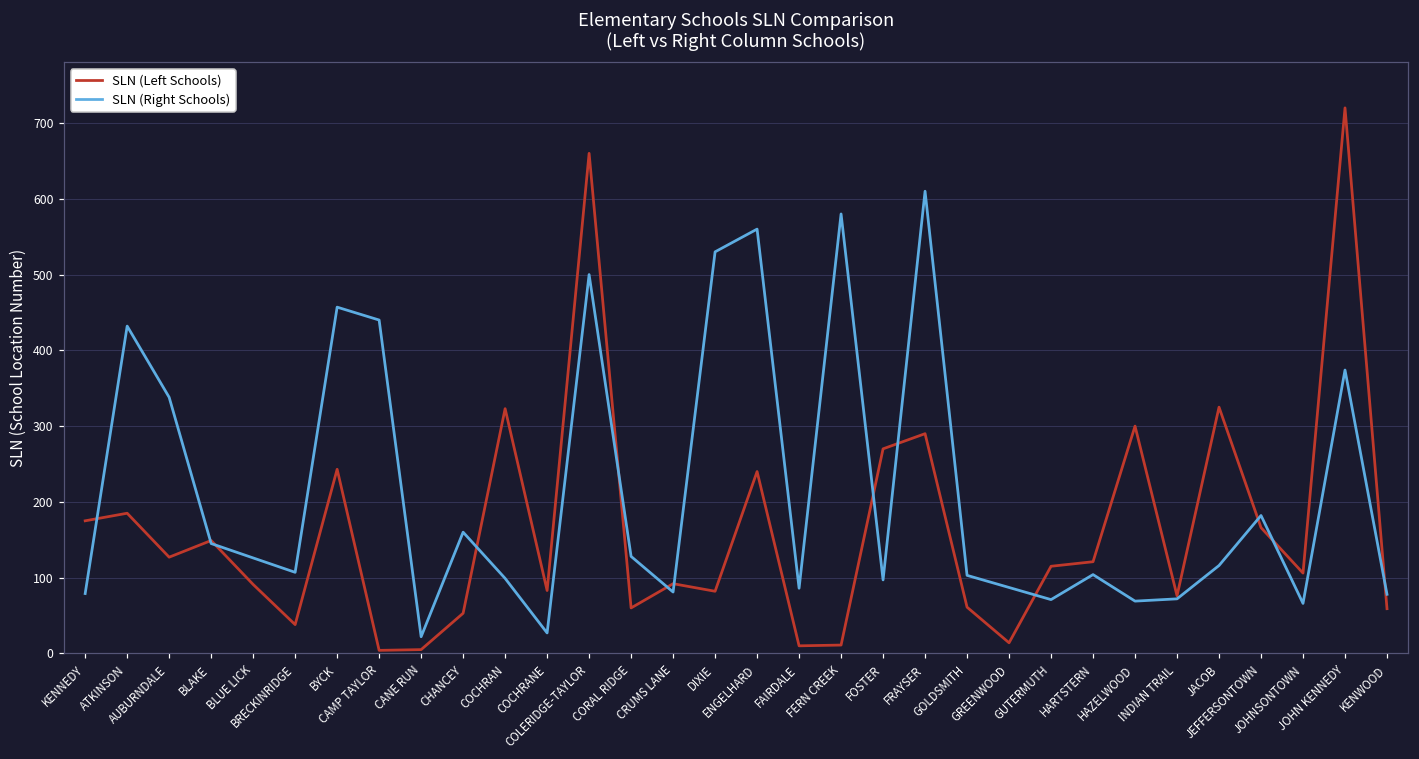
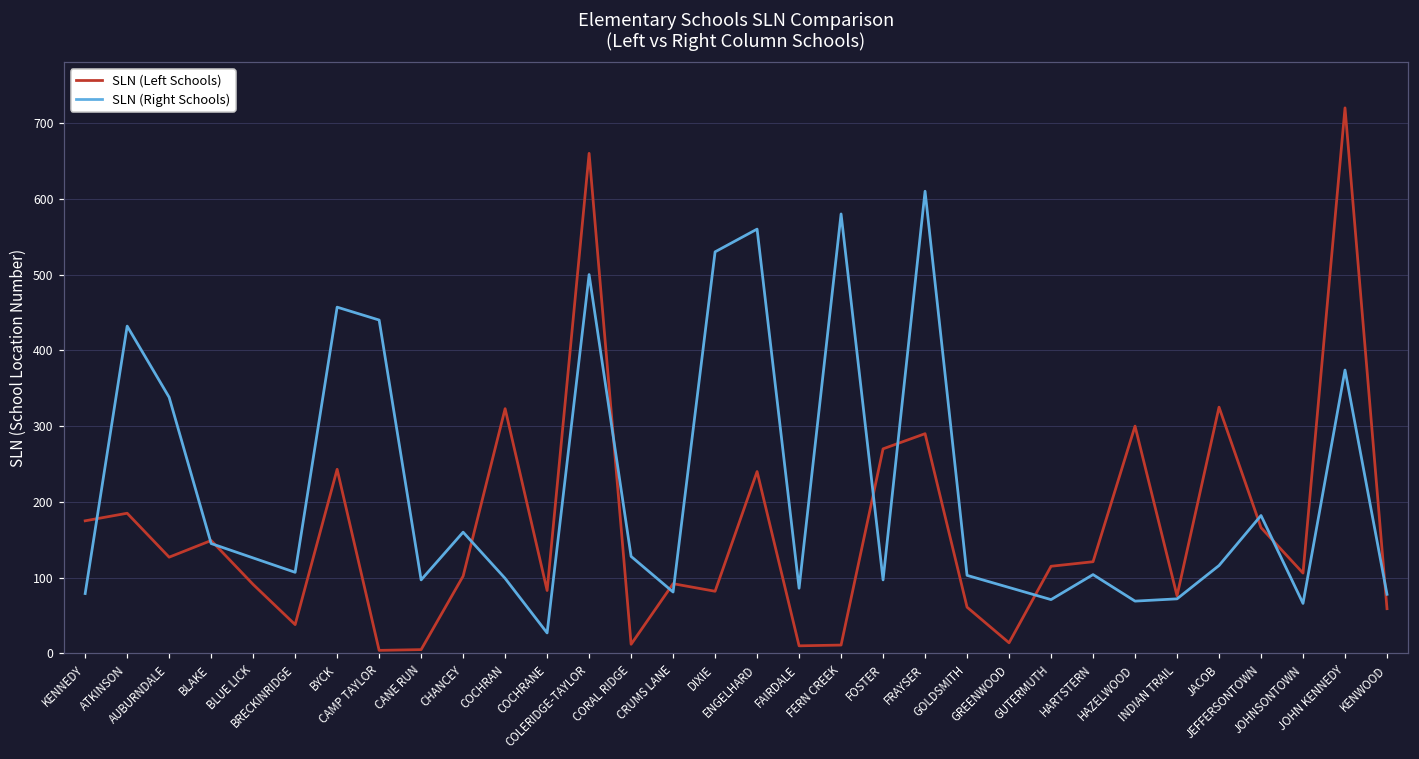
SLN (Right Schools), CANE RUN: 20 -> 100
SLN (Left Schools), CHANCEY: 50 -> 100
SLN (Left Schools), CORAL RIDGE: 60 -> 10
